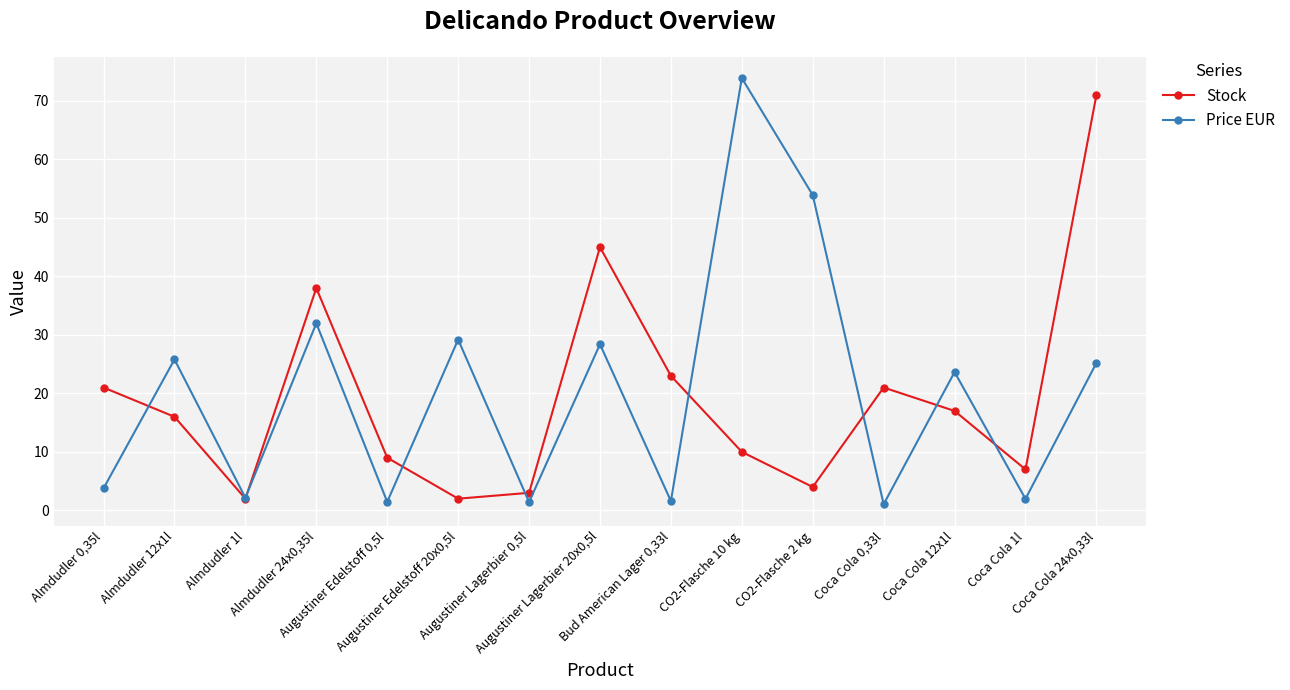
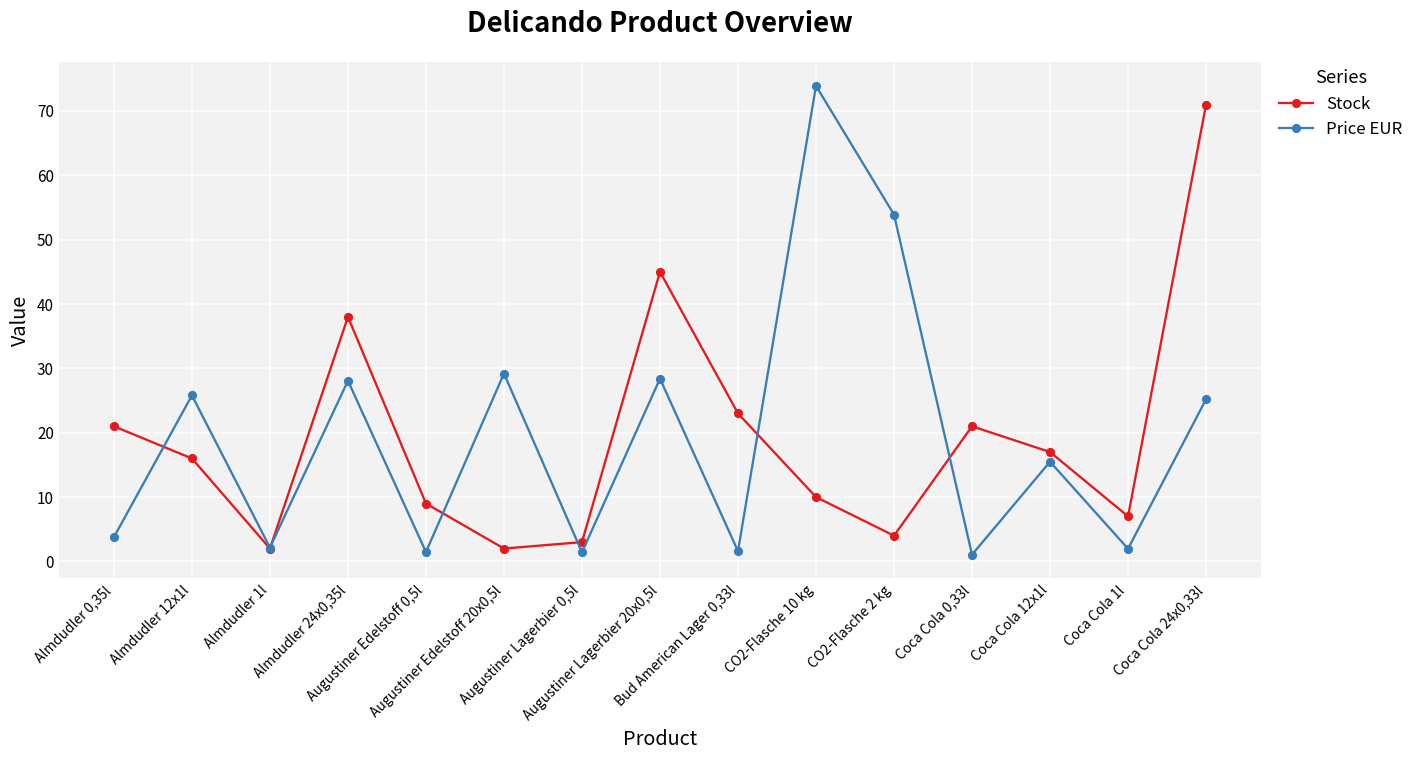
Price EUR, Almdudler 24x0,35l: 32 -> 28
Price EUR, Coca Cola 12x1l: 24 -> 15
